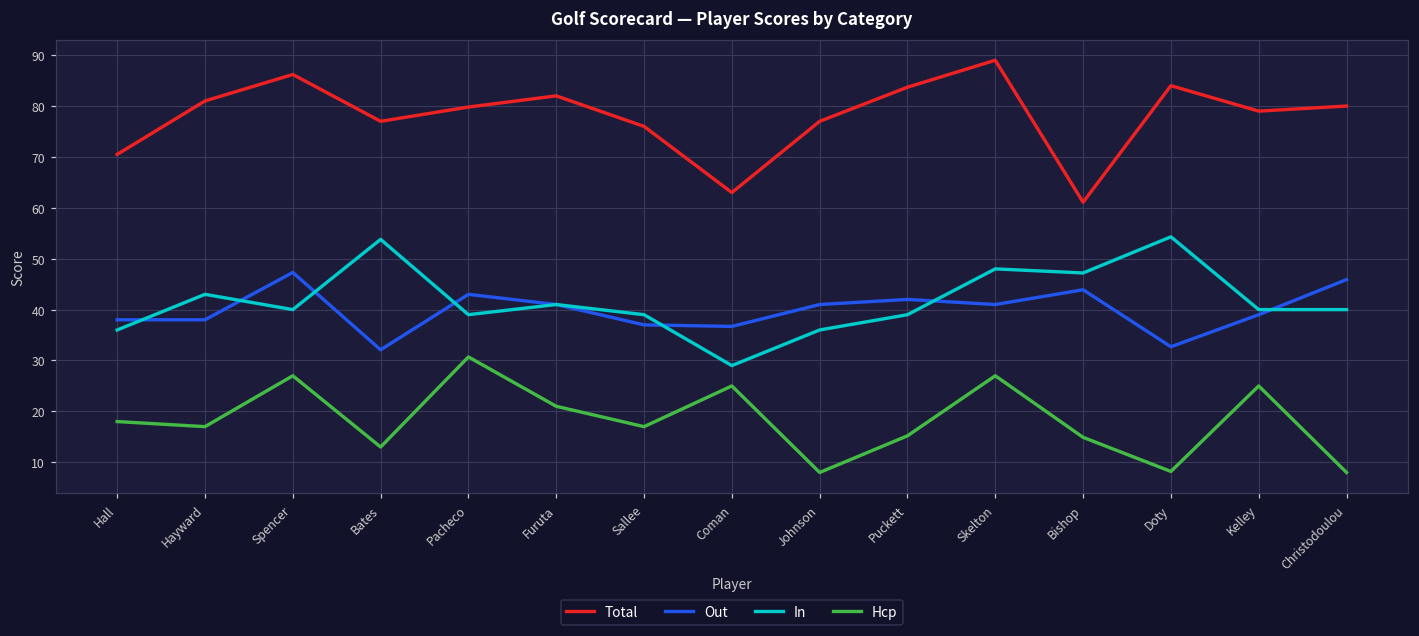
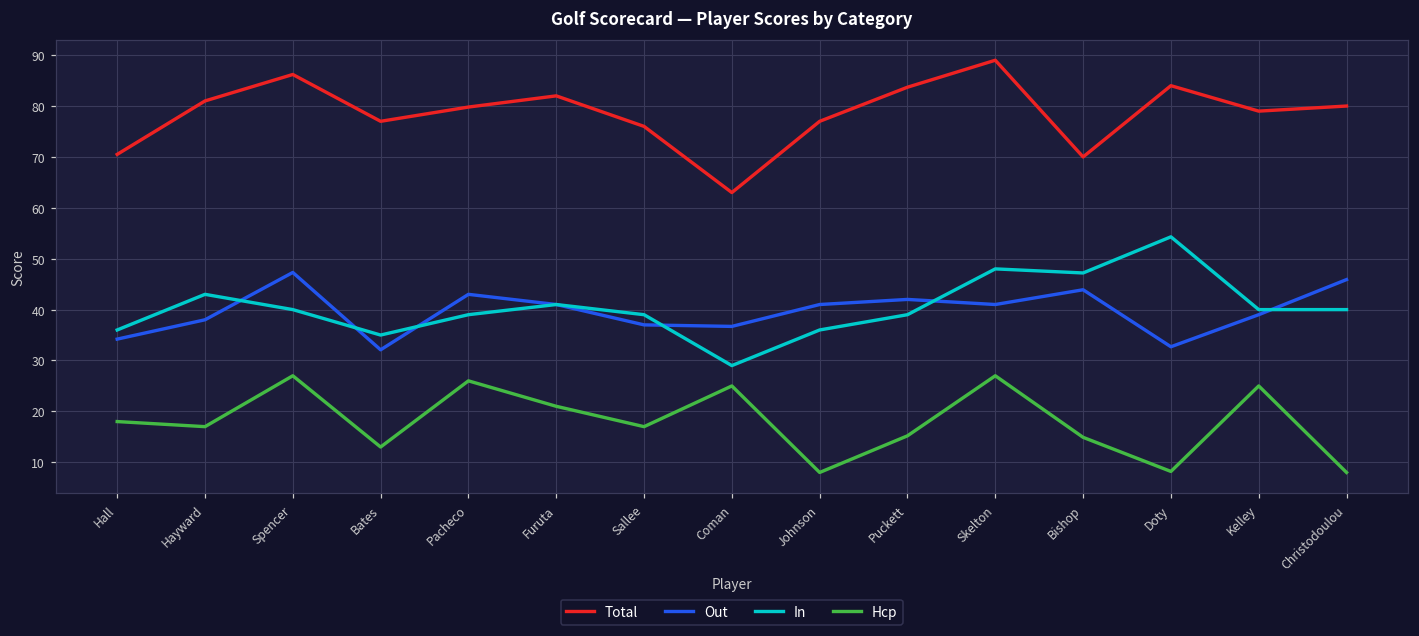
Out, Hall: 38 -> 34
In, Bates: 54 -> 35
Hcp, Pacheco: 31 -> 26
Total, Bishop: 61 -> 70
